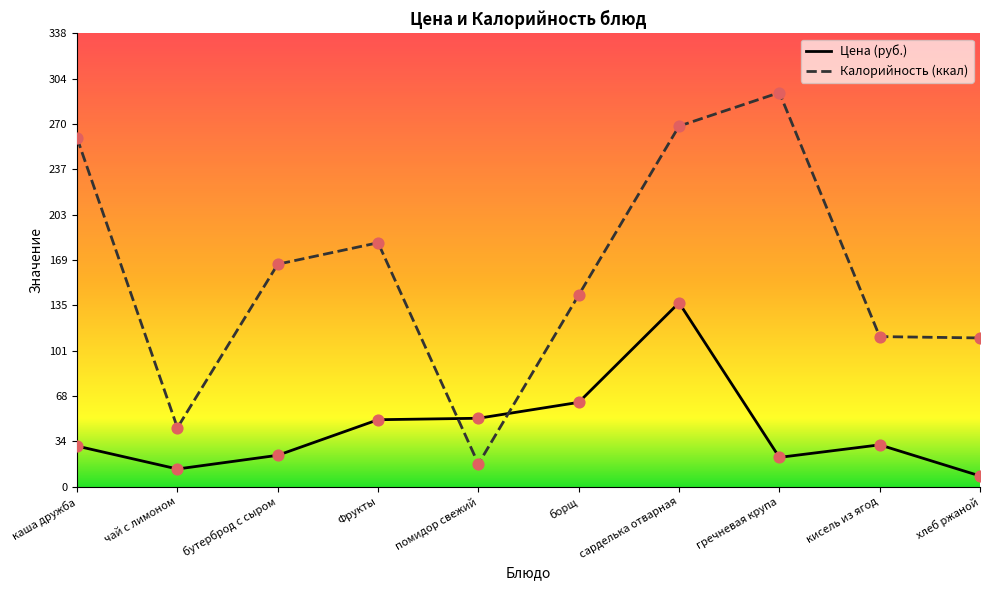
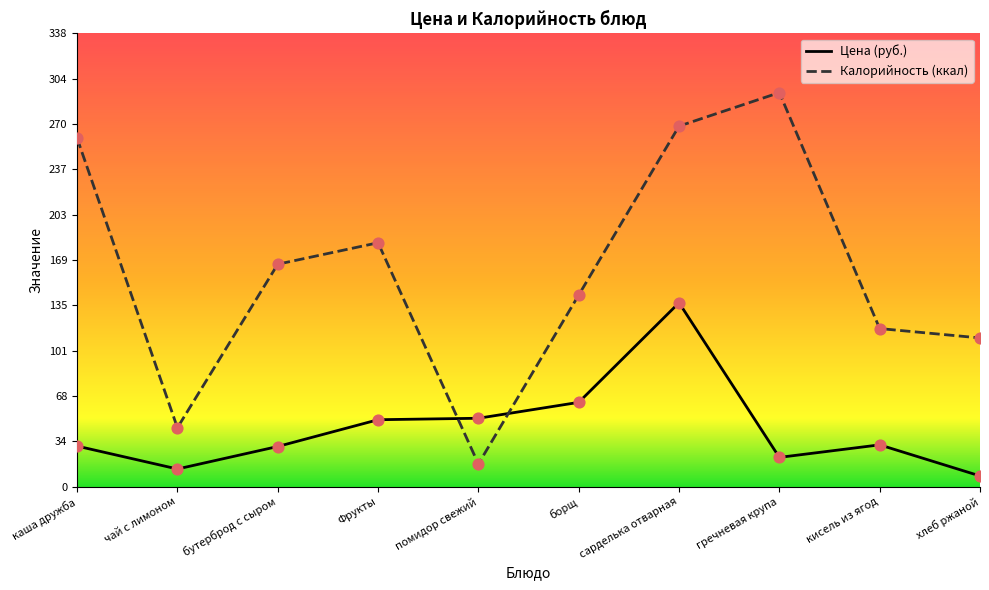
Цена (руб.), бутерброд с сыром: 23 -> 30
Калорийность (ккал), кисель из ягод: 112 -> 118
